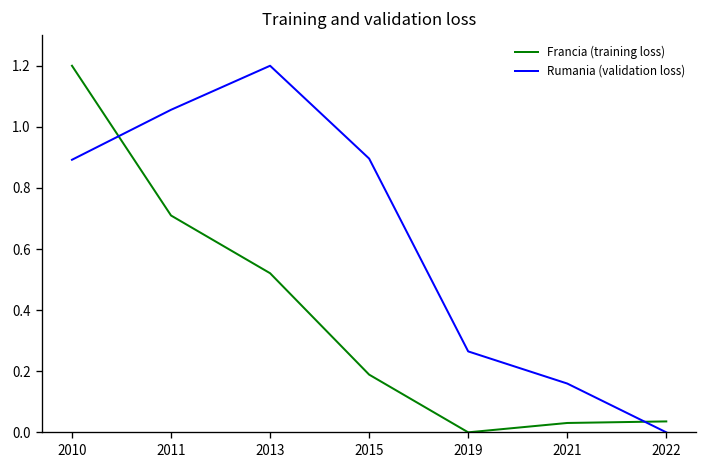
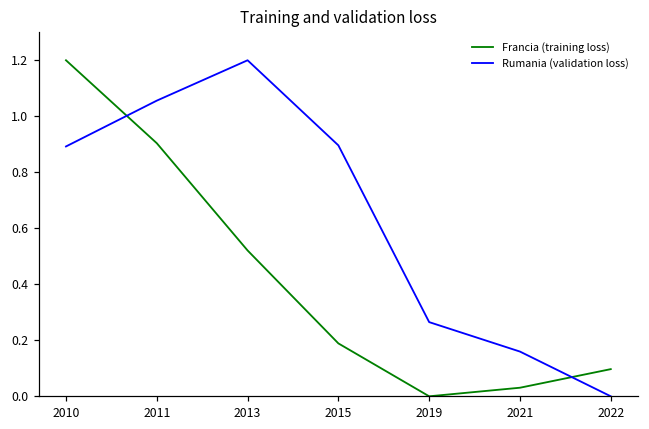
Francia (training loss), 2011: 0.71 -> 0.90
Francia (training loss), 2022: 0.04 -> 0.10
